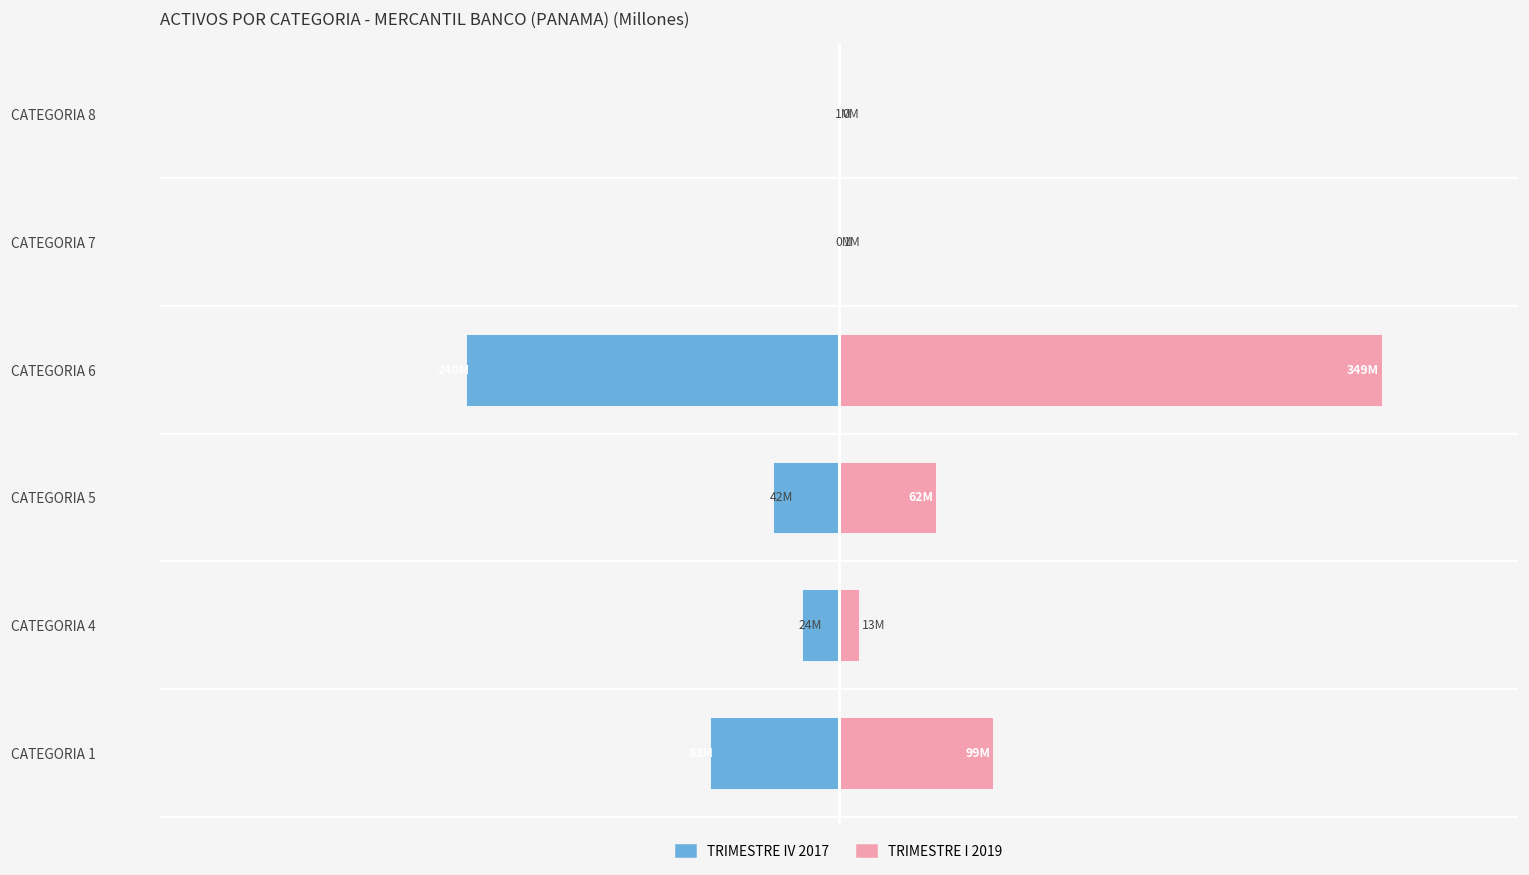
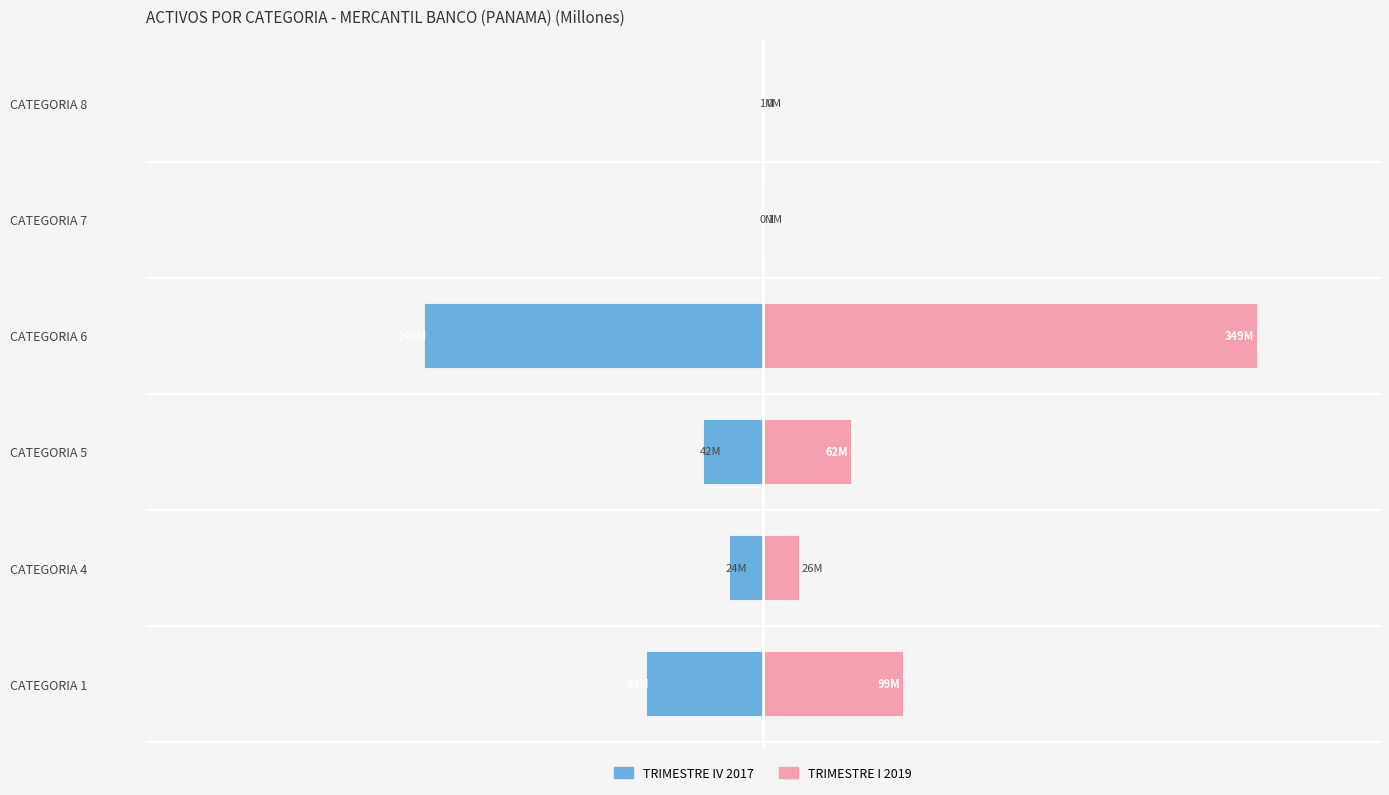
TRIMESTRE I 2019, CATEGORIA 4: 13M -> 26M
